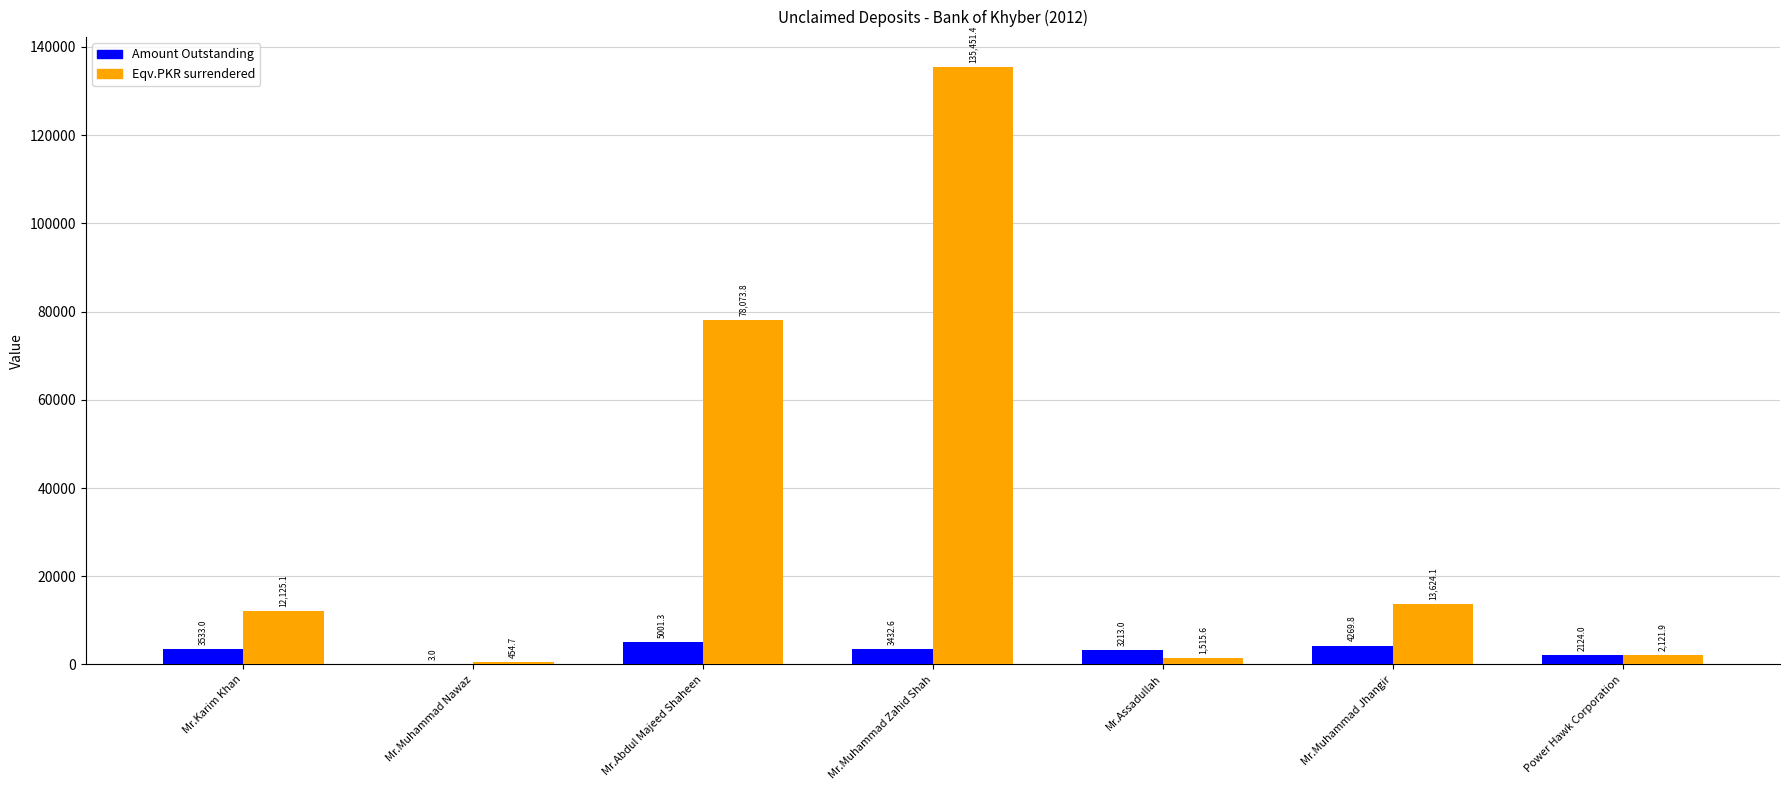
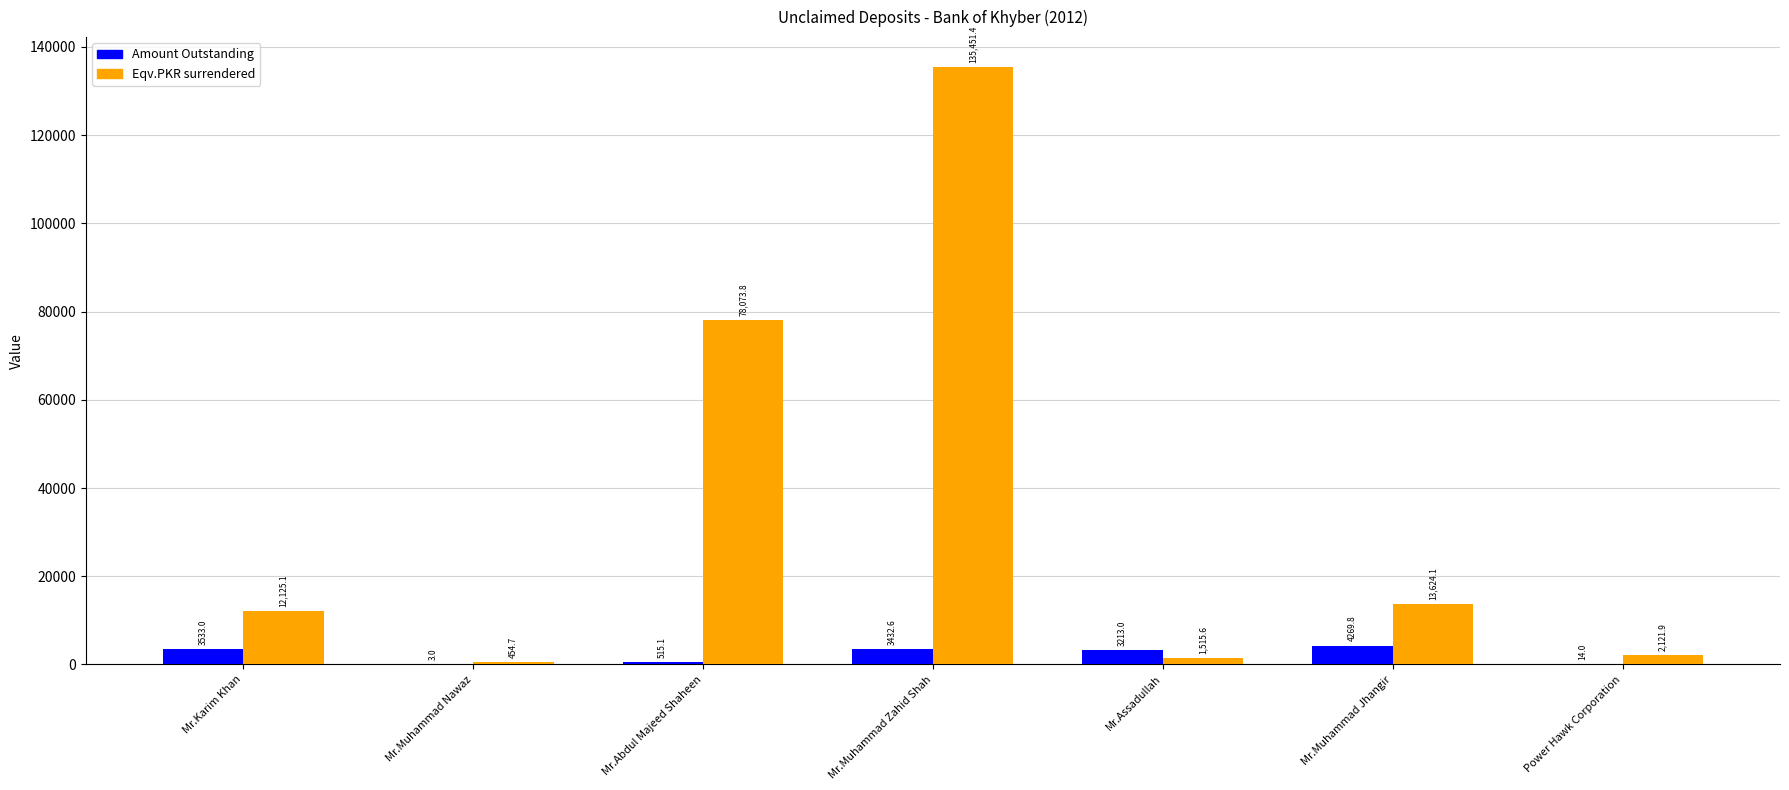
Amount Outstanding, Mr.Abdul Majeed Shaheen: 5001.3 -> 515.1
Amount Outstanding, Power Hawk Corporation: 2124.0 -> 14.0
